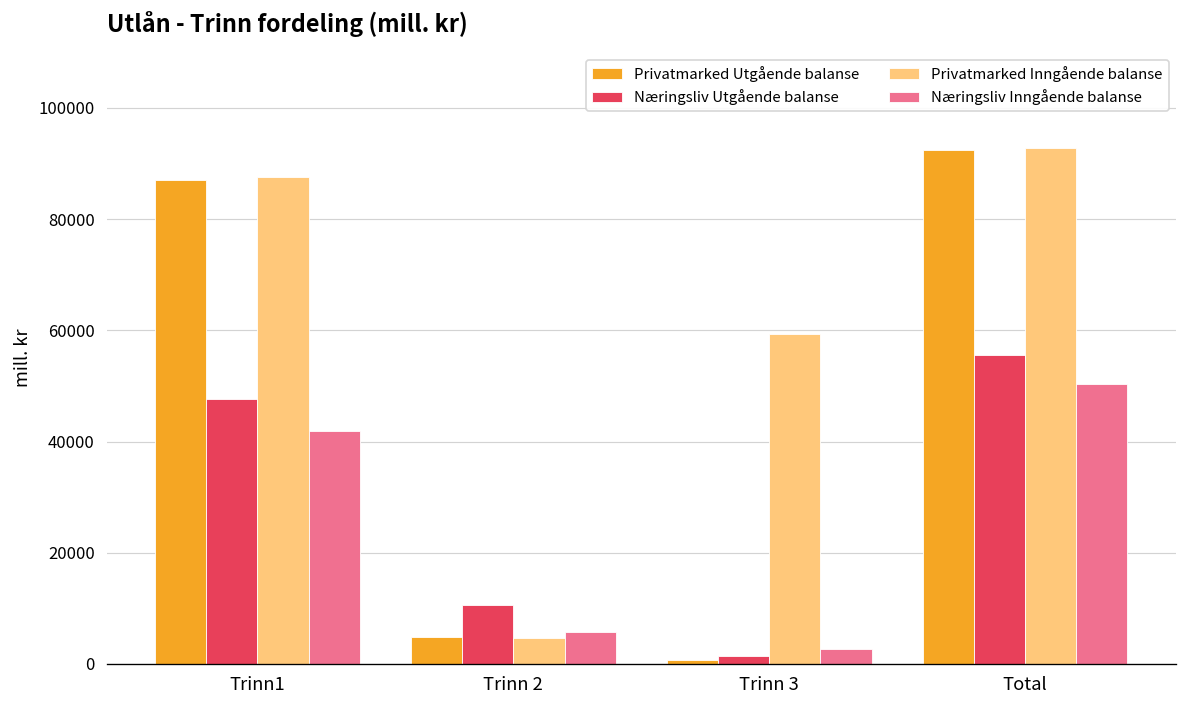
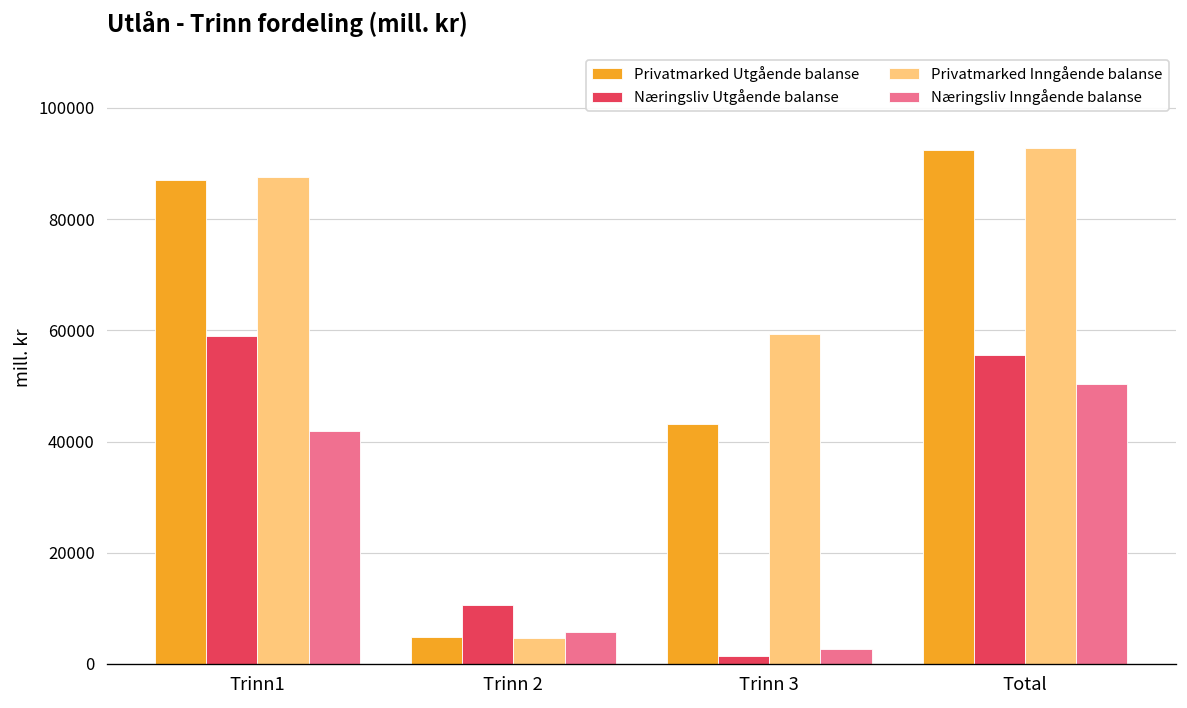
Næringsliv Utgående balanse, Trinn1: 48000 -> 59000
Privatmarked Utgående balanse, Trinn 3: 1000 -> 43000
